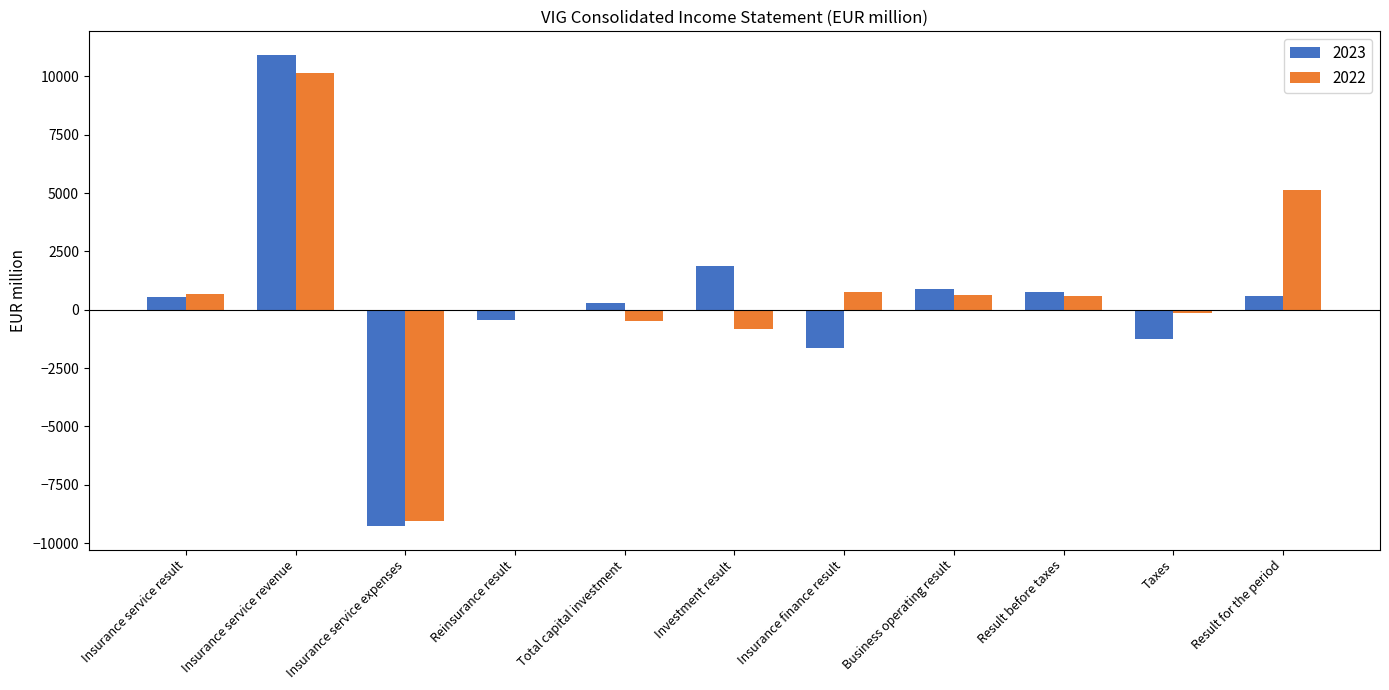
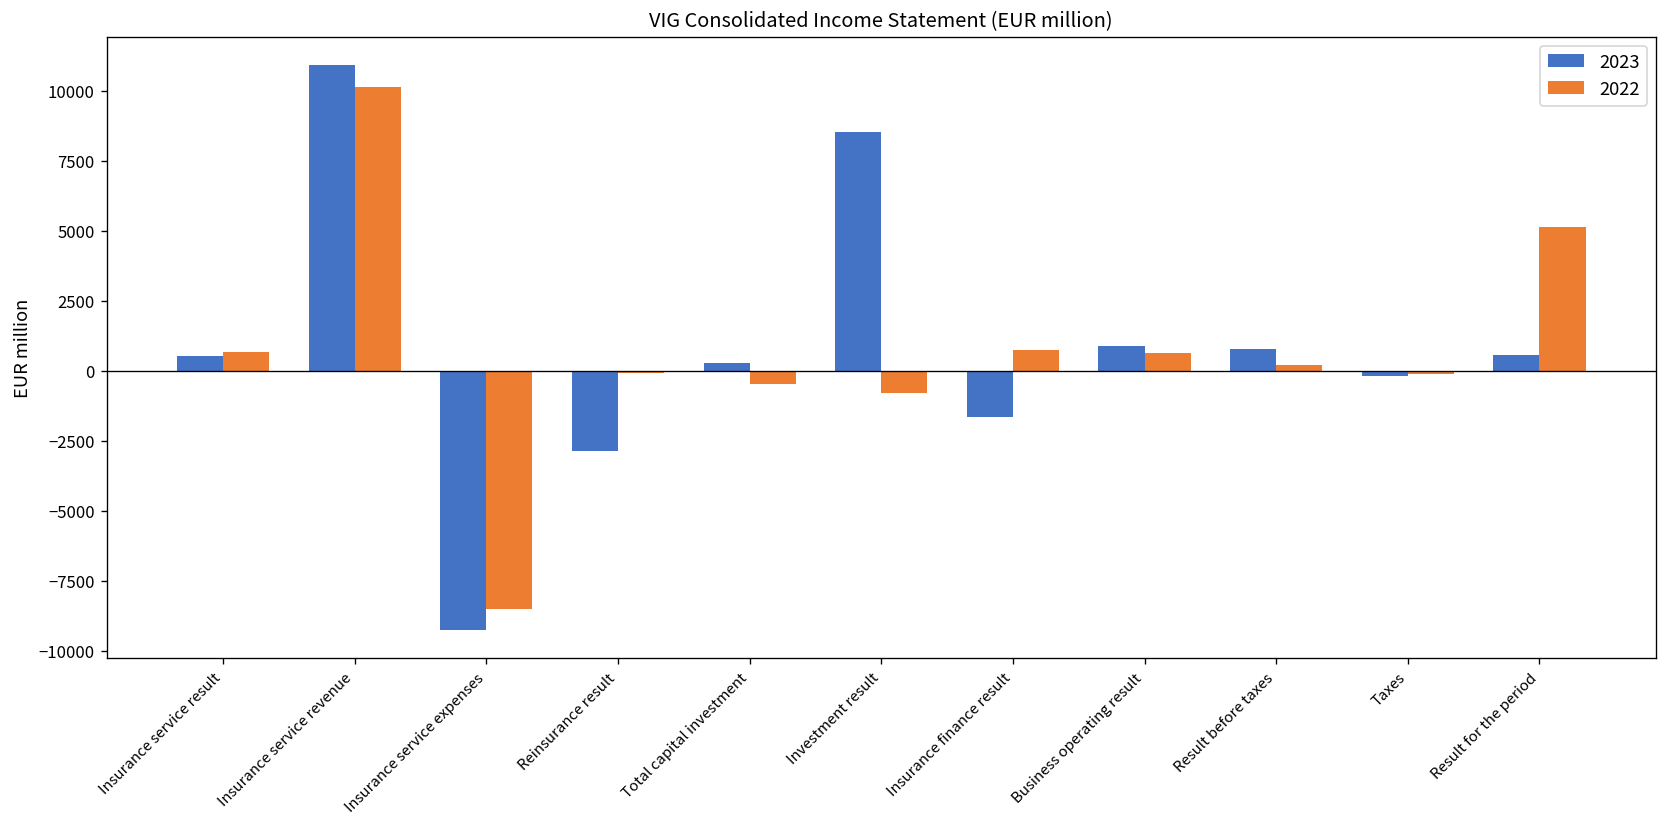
2022, Insurance service expenses: -9000 -> -8500
2023, Reinsurance result: -400 -> -2900
2023, Investment result: 1900 -> 8500
2022, Result before taxes: 600 -> 200
2023, Taxes: -1300 -> -200
